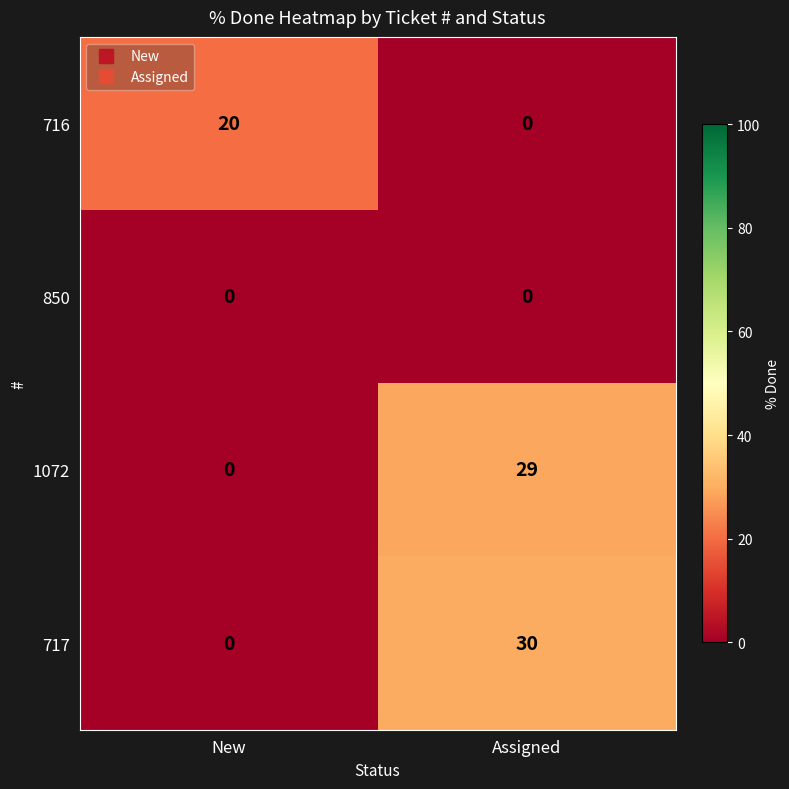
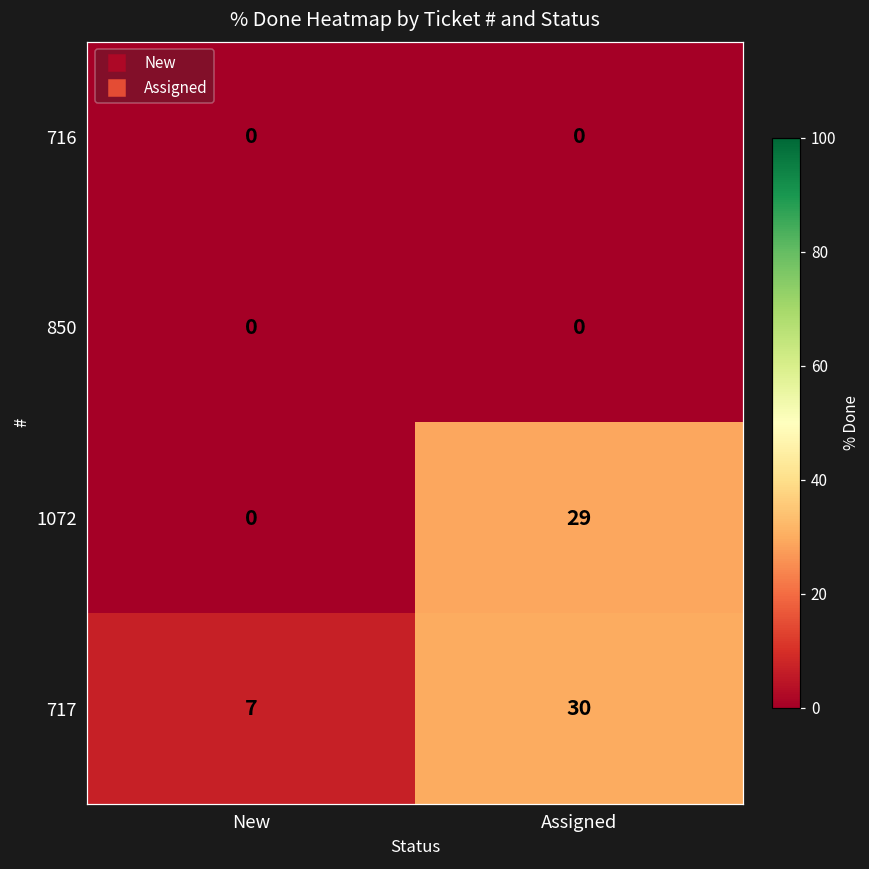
716, New: 20 -> 0
717, New: 0 -> 7
